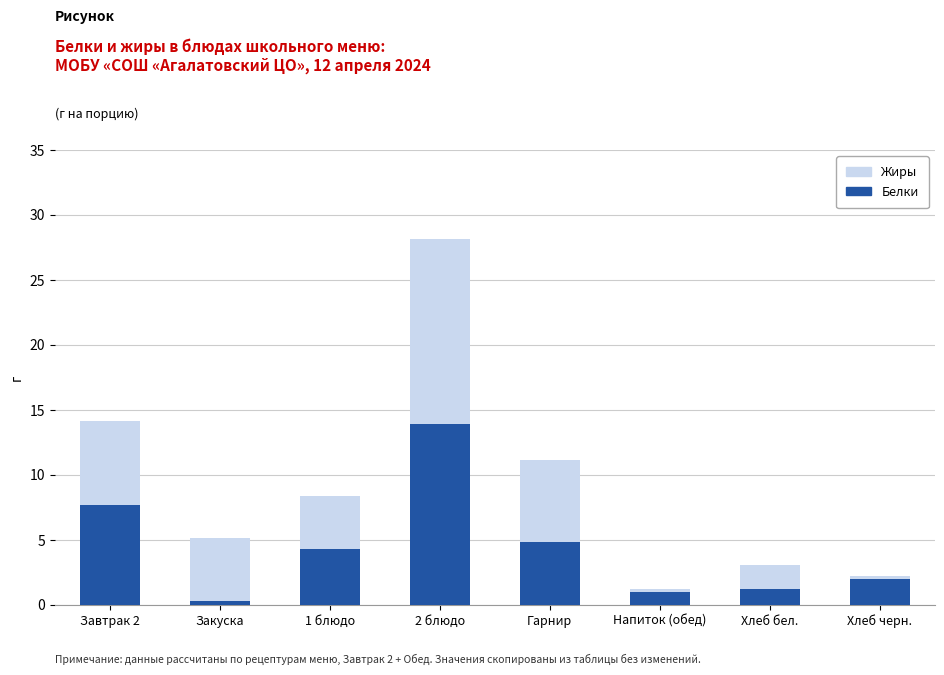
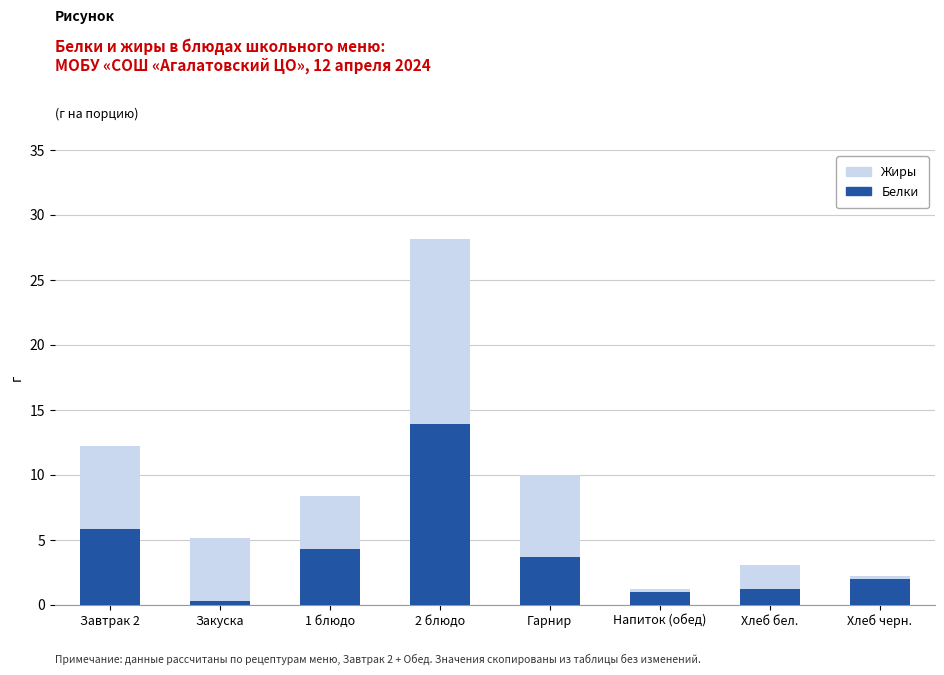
Белки, Завтрак 2: 7.7 -> 5.8
Белки, Гарнир: 4.8 -> 3.7
